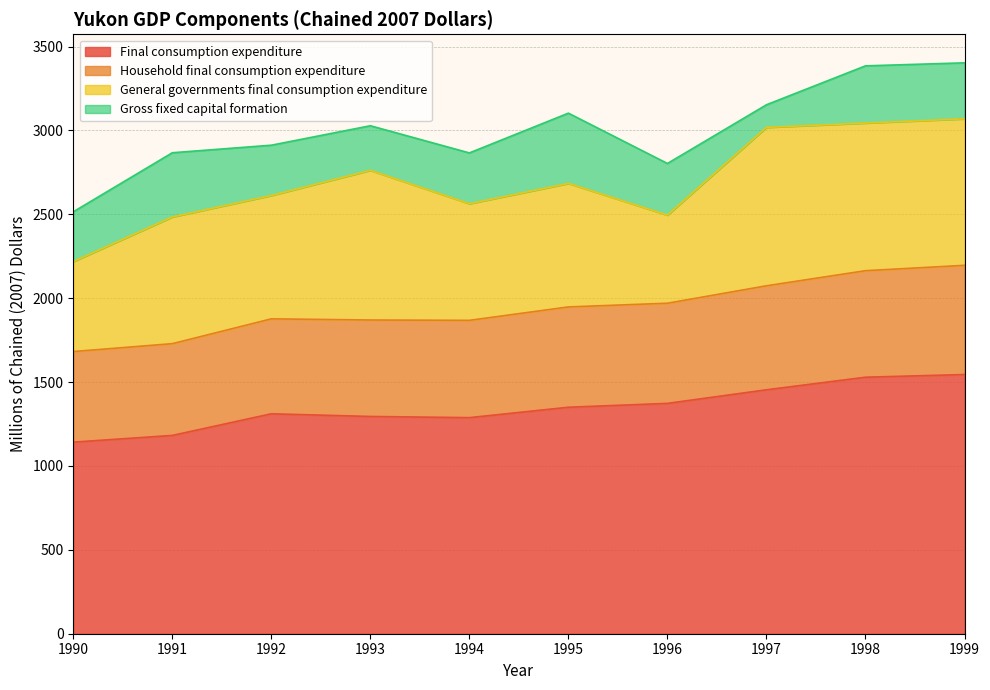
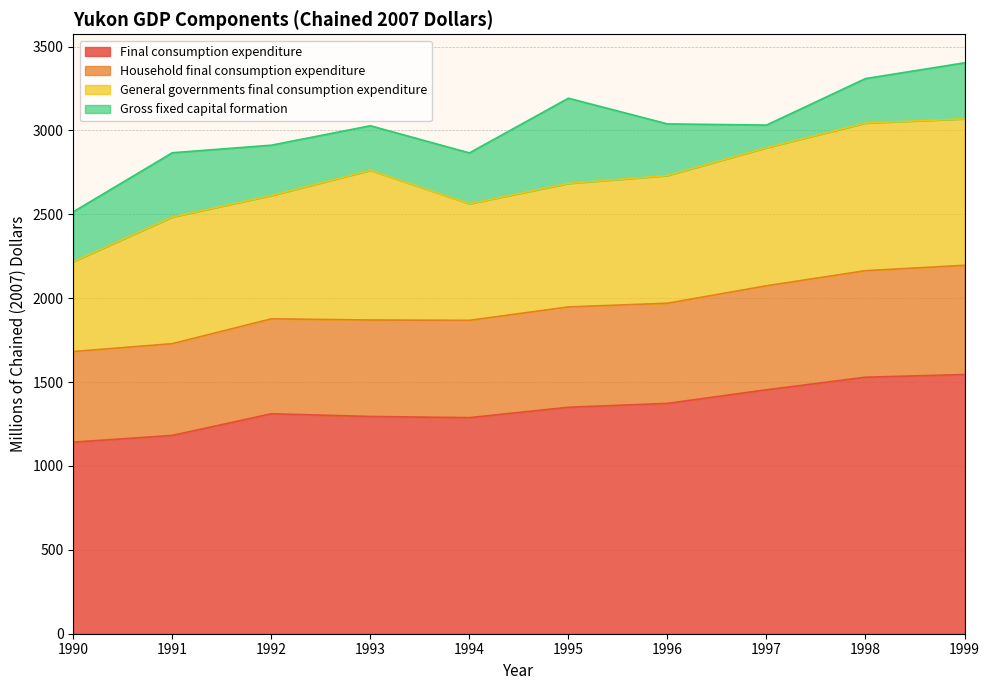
Gross fixed capital formation, 1995: 420 -> 510
General governments final consumption expenditure, 1996: 530 -> 760
General governments final consumption expenditure, 1997: 940 -> 820
Gross fixed capital formation, 1998: 340 -> 270
